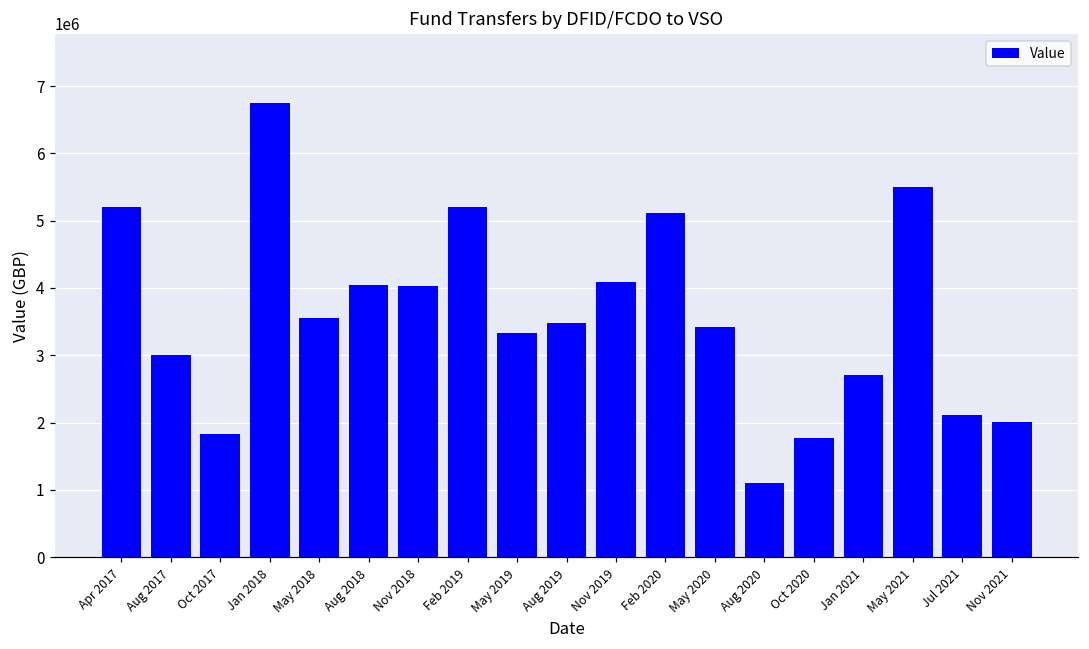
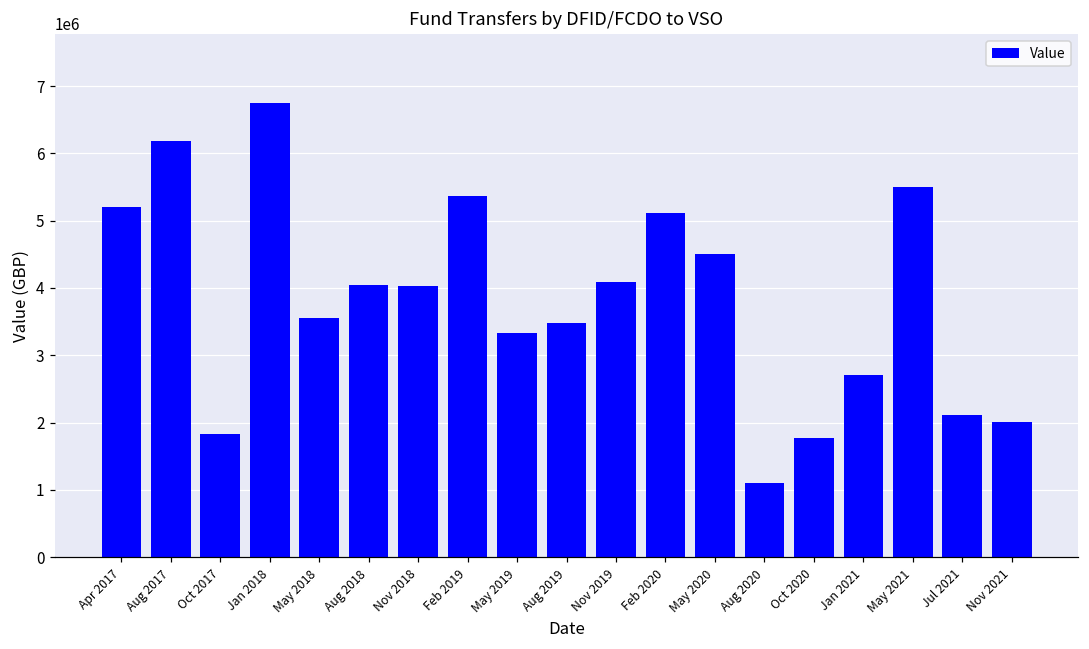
Aug 2017: 3000000 -> 6200000
Feb 2019: 5200000 -> 5400000
May 2020: 3400000 -> 4500000
